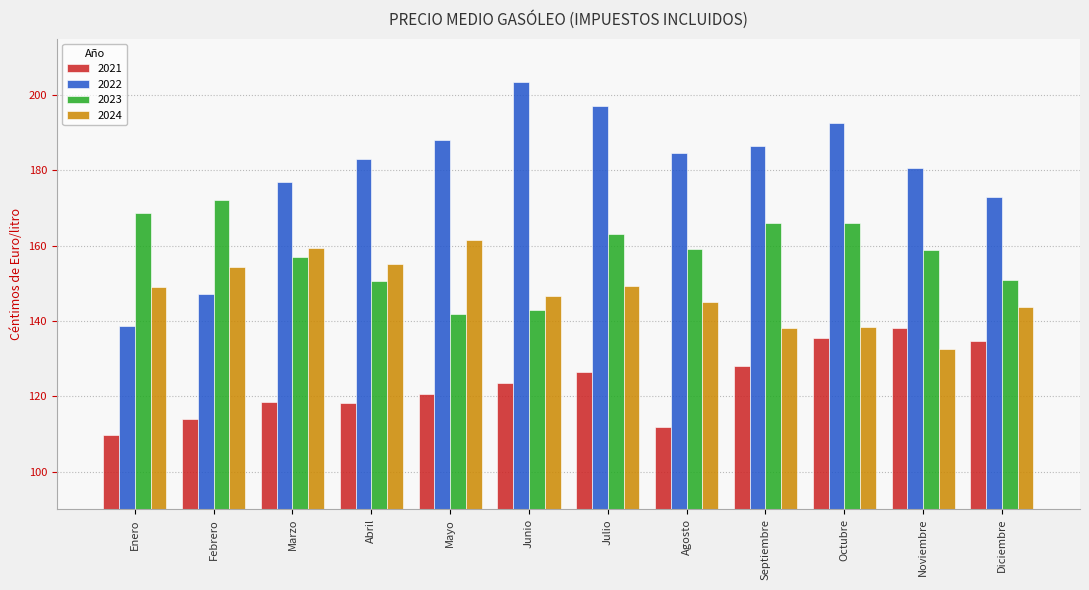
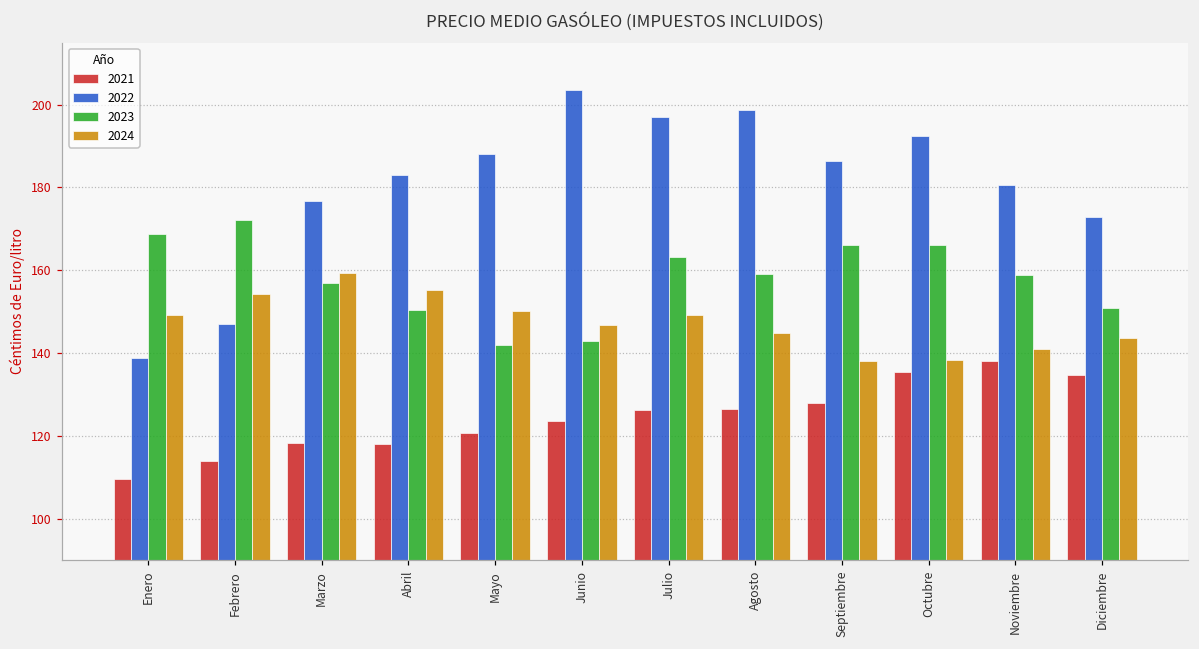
2024, Mayo: 161 -> 150
2021, Agosto: 112 -> 126
2022, Agosto: 185 -> 199
2024, Noviembre: 133 -> 141
